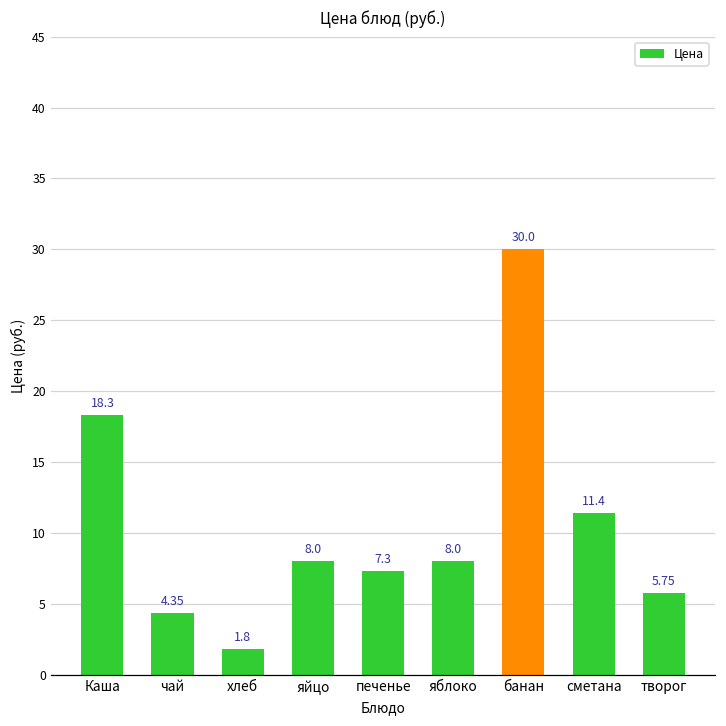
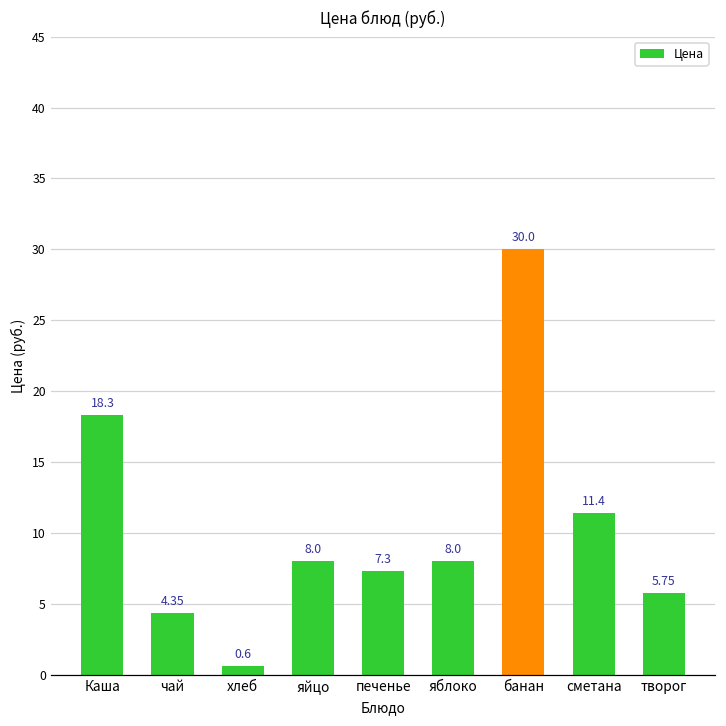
хлеб: 1.8 -> 0.6
